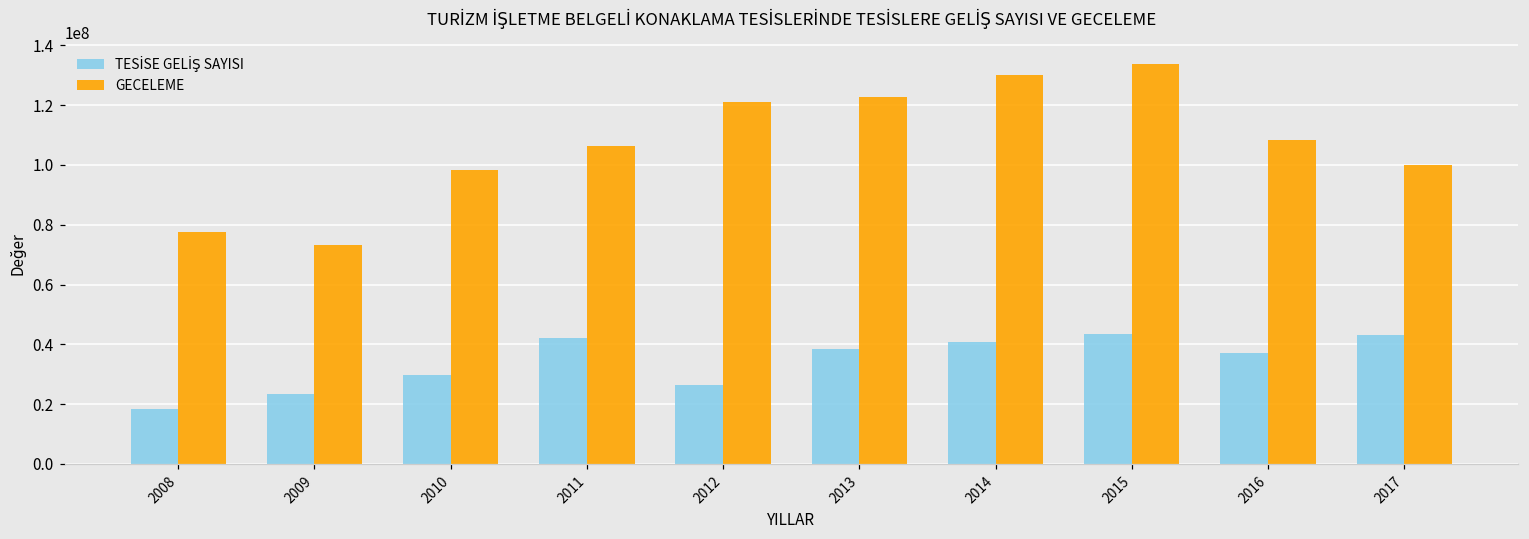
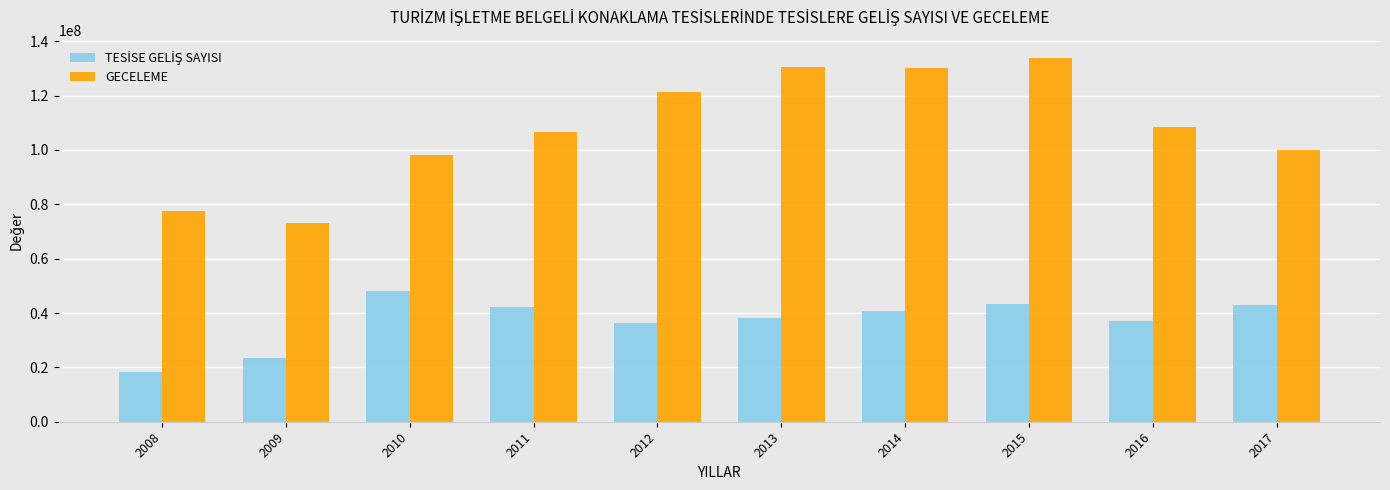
TESİSE GELİŞ SAYISI, 2010: 30000000 -> 48000000
TESİSE GELİŞ SAYISI, 2012: 27000000 -> 36000000
GECELEME, 2013: 123000000 -> 130000000
